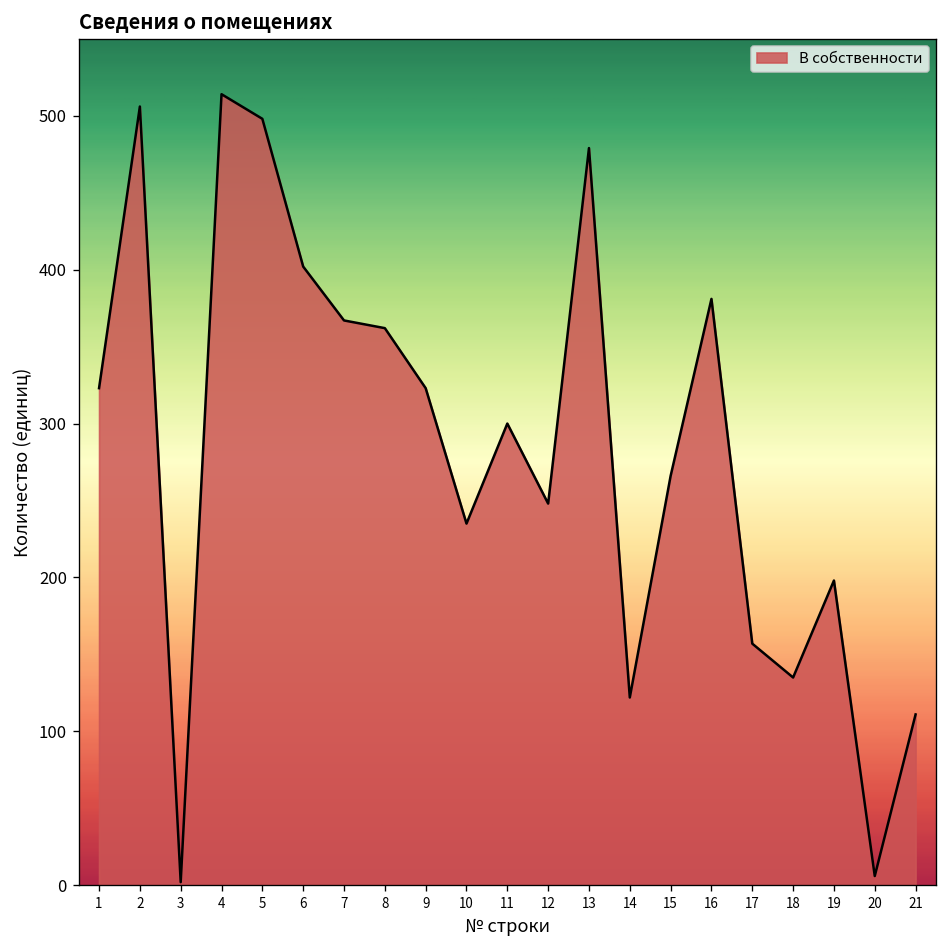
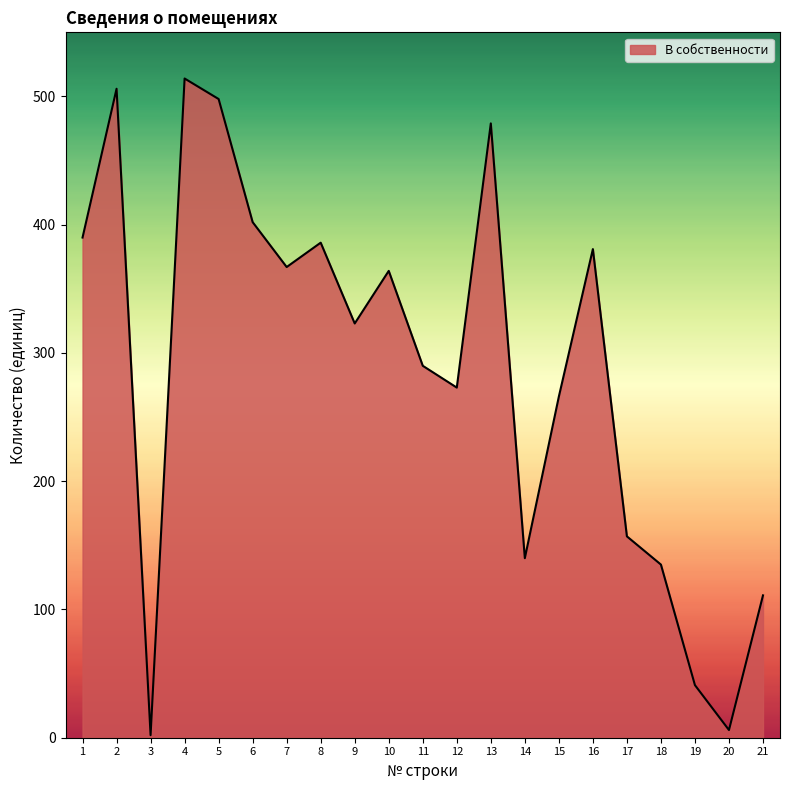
1: 323 -> 390
8: 362 -> 386
10: 235 -> 364
11: 300 -> 290
12: 248 -> 273
14: 122 -> 140
19: 198 -> 41
